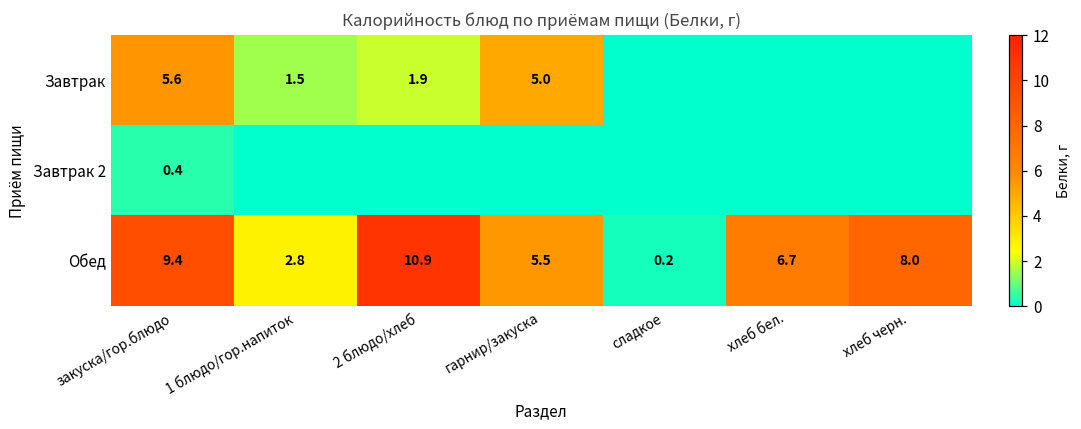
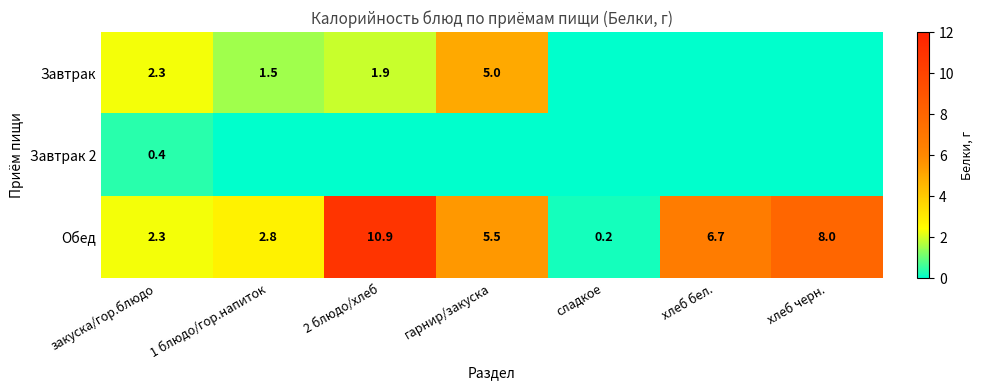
Завтрак, закуска/гор.блюдо: 5.6 -> 2.3
Обед, закуска/гор.блюдо: 9.4 -> 2.3
